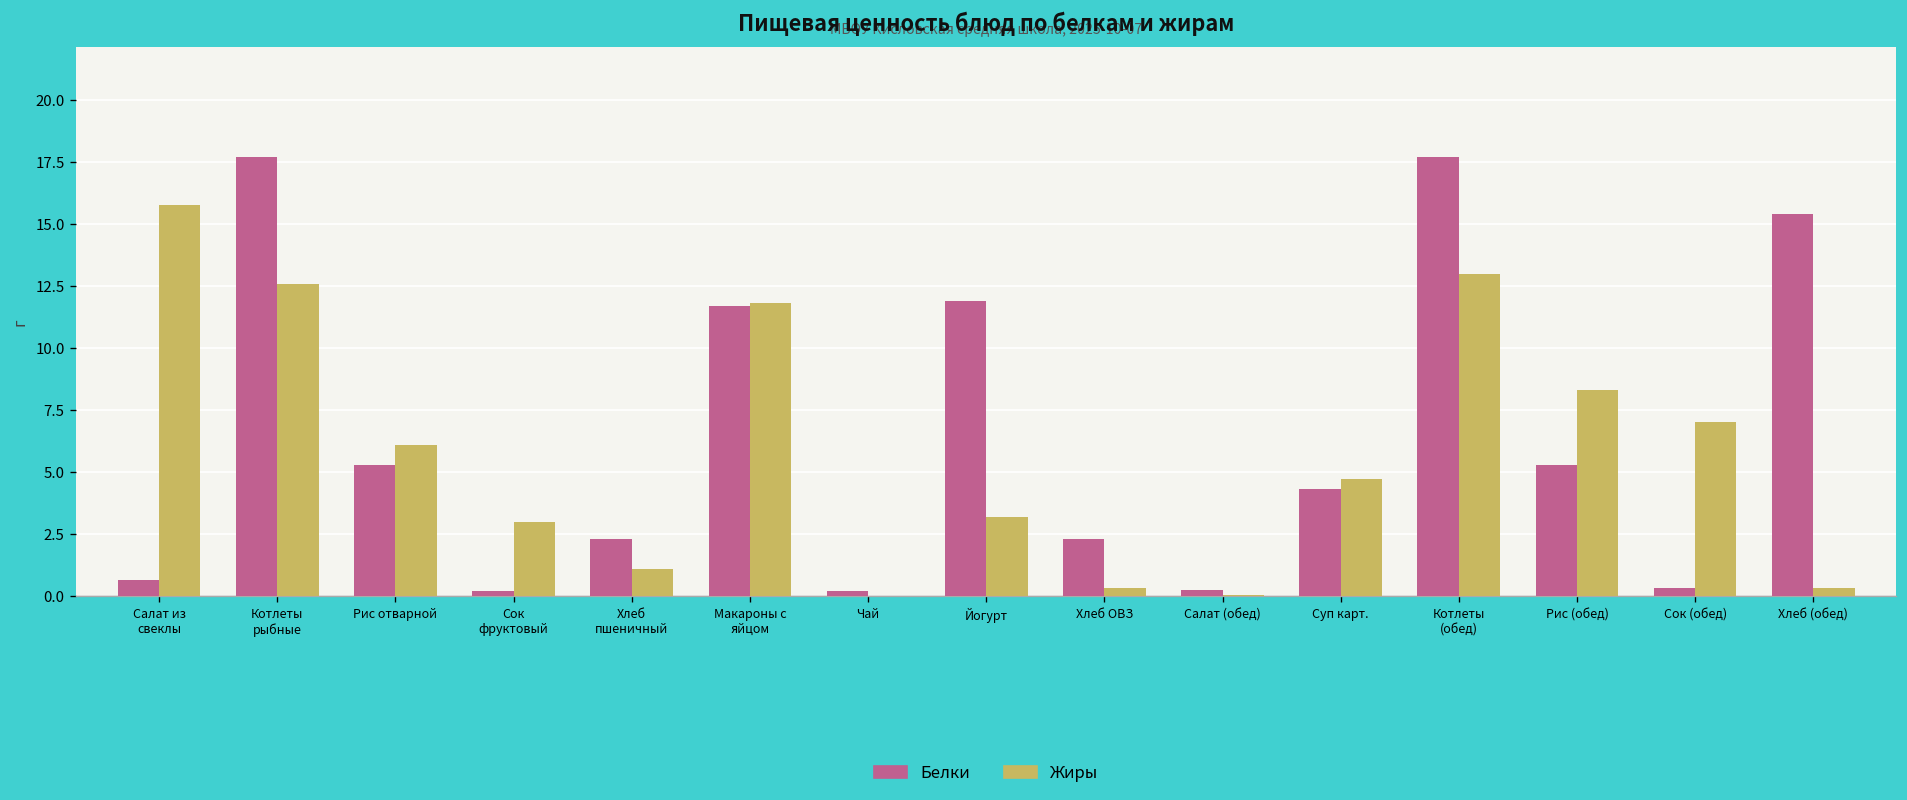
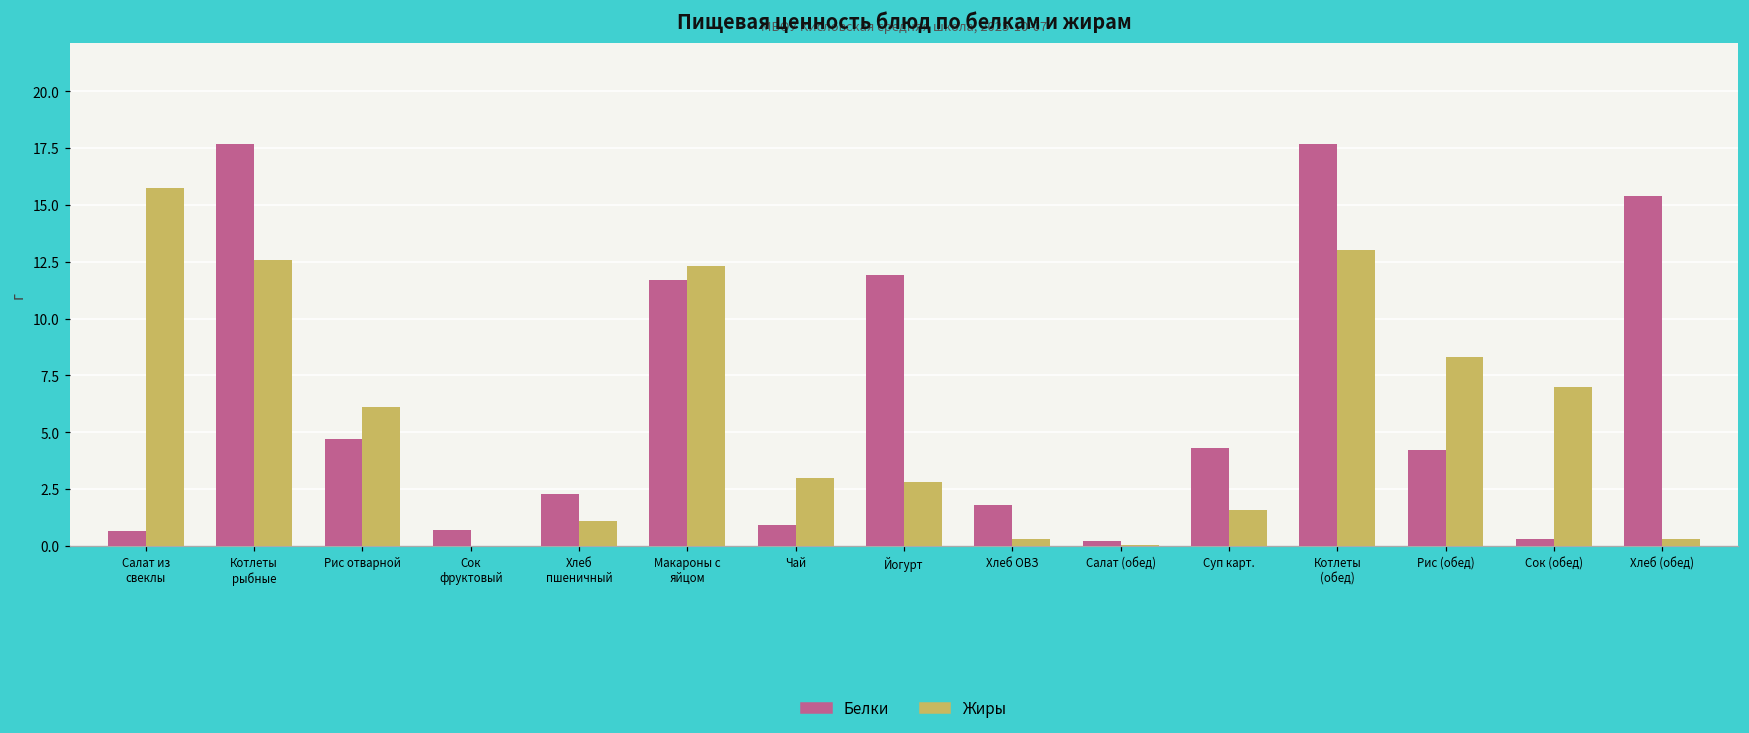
Белки, Рис отварной: 5.3 -> 4.7
Белки, Сок фруктовый: 0.2 -> 0.7
Жиры, Сок фруктовый: 3 -> 0
Жиры, Макароны с яйцом: 11.8 -> 12.3
Белки, Чай: 0.2 -> 0.9
Жиры, Чай: 0 -> 3
Жиры, Йогурт: 3.2 -> 2.8
Белки, Хлеб ОВЗ: 2.3 -> 1.8
Жиры, Суп карт.: 4.7 -> 1.6
Белки, Рис (обед): 5.3 -> 4.2
